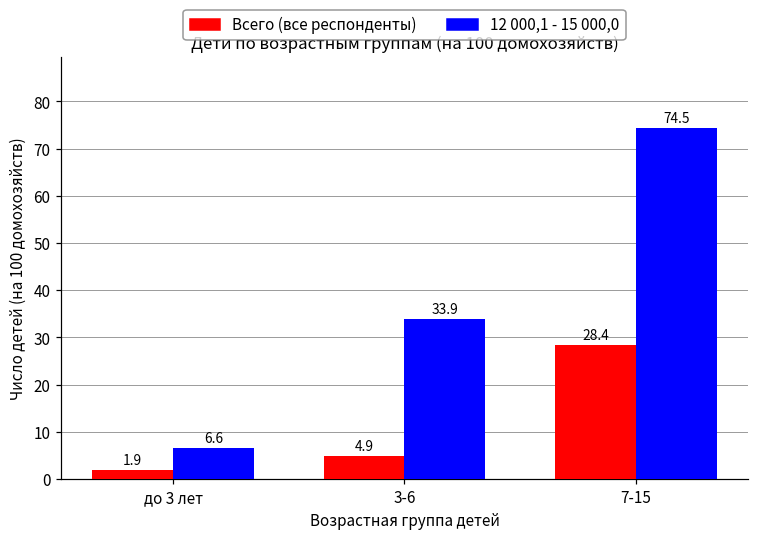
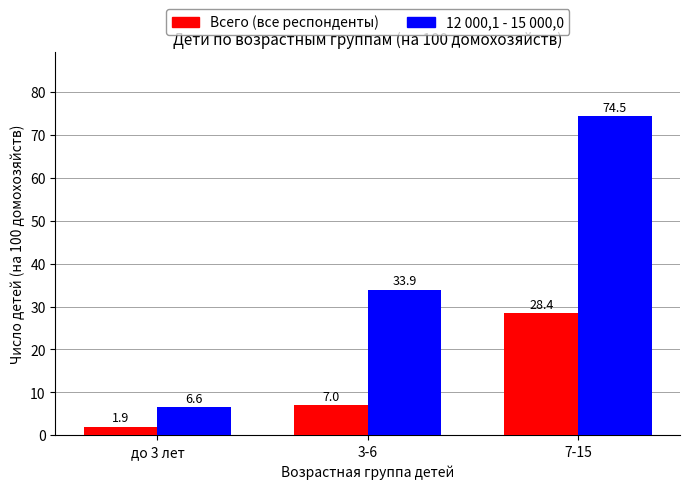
Всего (все респонденты), 3-6: 4.9 -> 7.0
